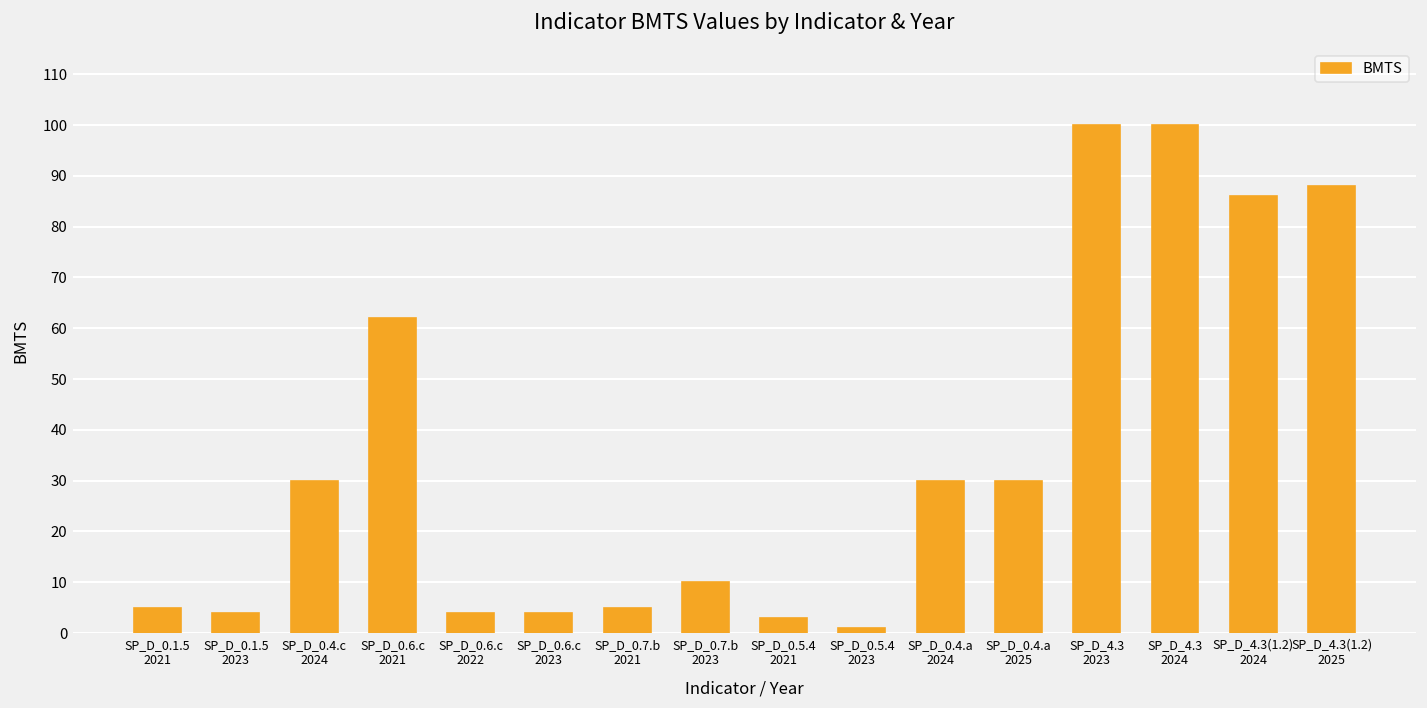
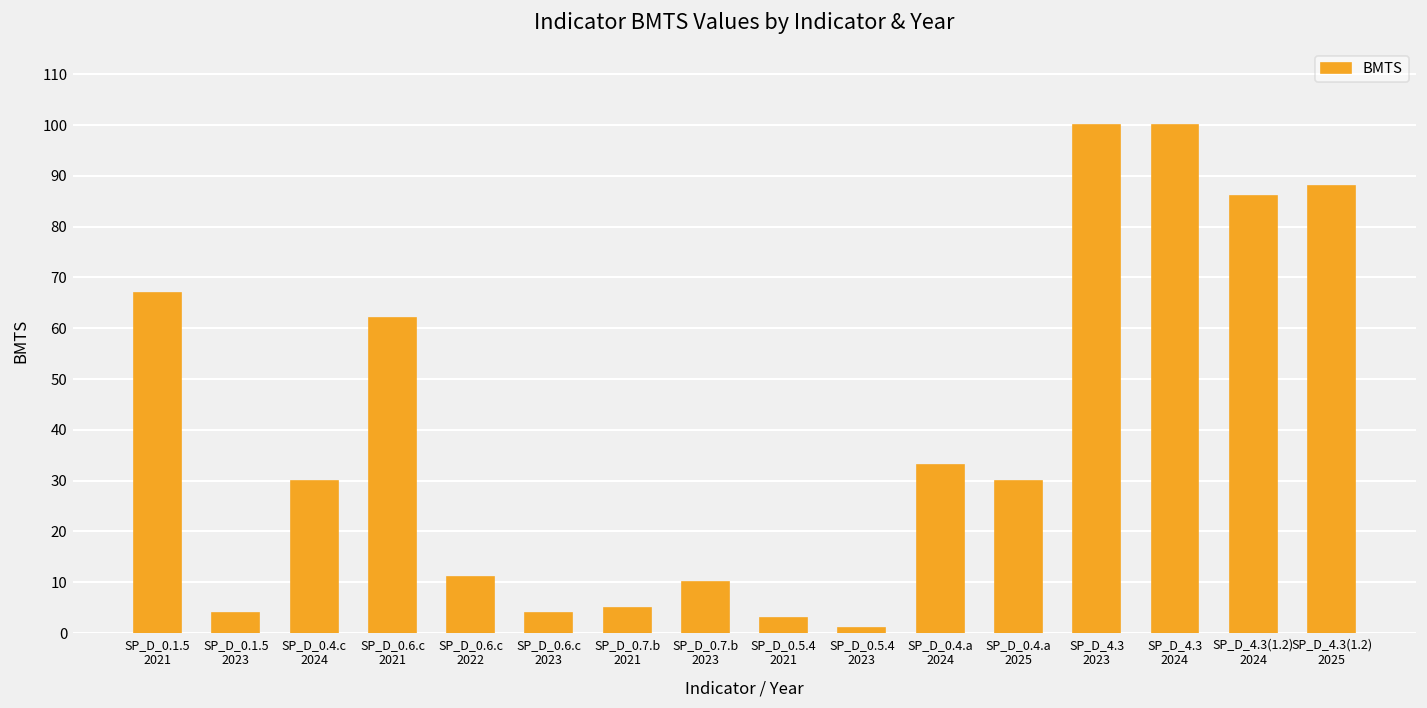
SP_D_0.1.5 2021: 5 -> 67
SP_D_0.6.c 2022: 4 -> 11
SP_D_0.4.a 2024: 30 -> 33
